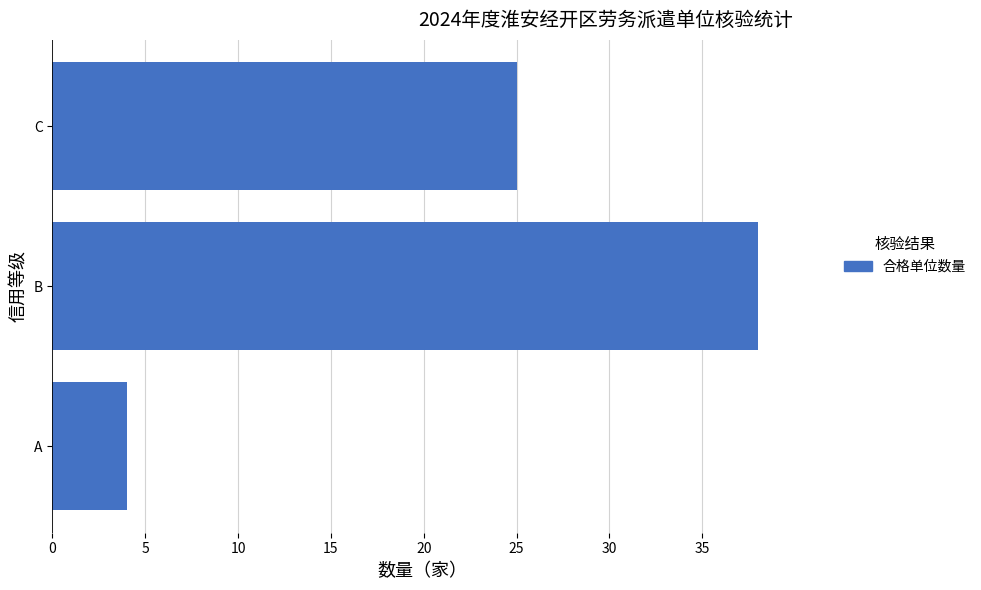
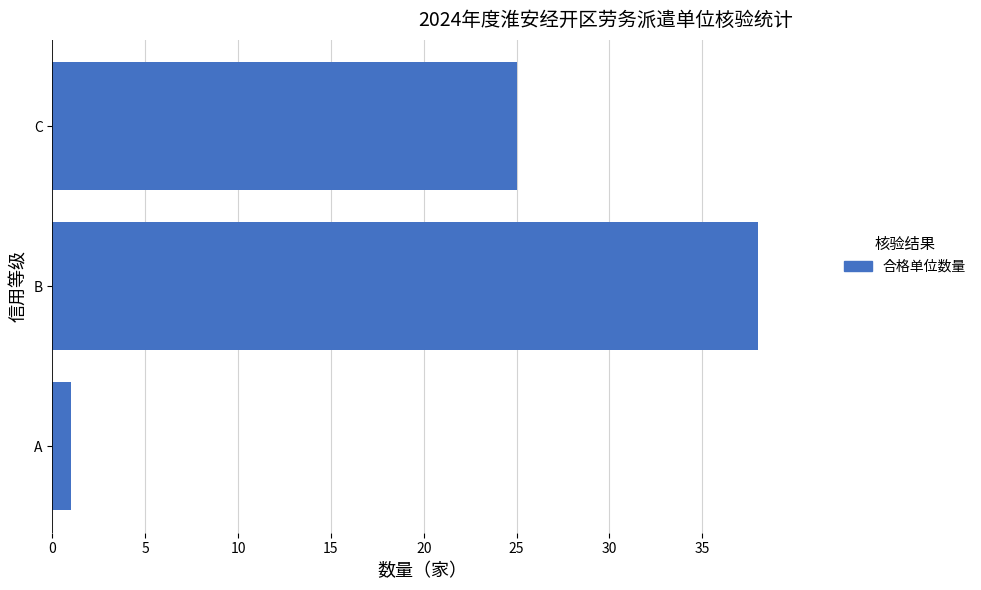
A: 4 -> 1
